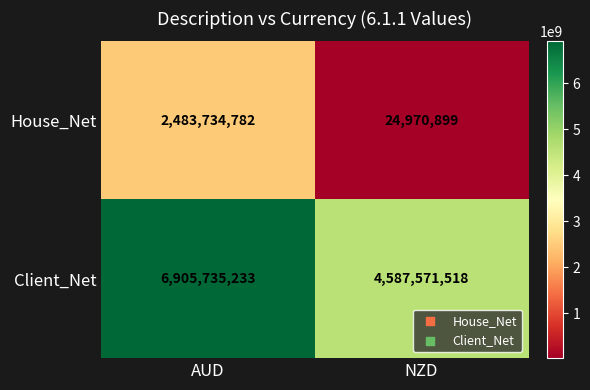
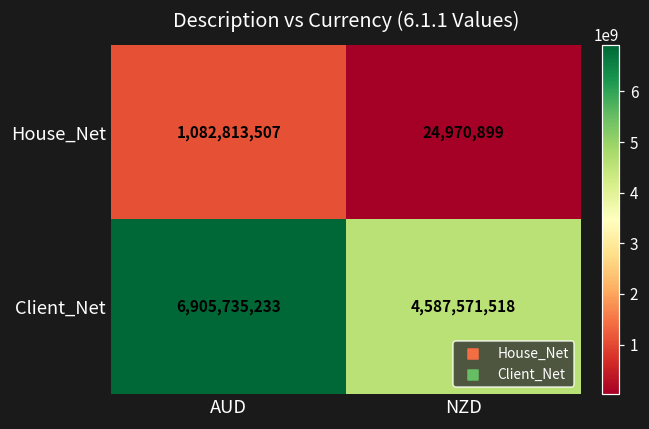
House_Net, AUD: 2,483,734,782 -> 1,082,813,507
